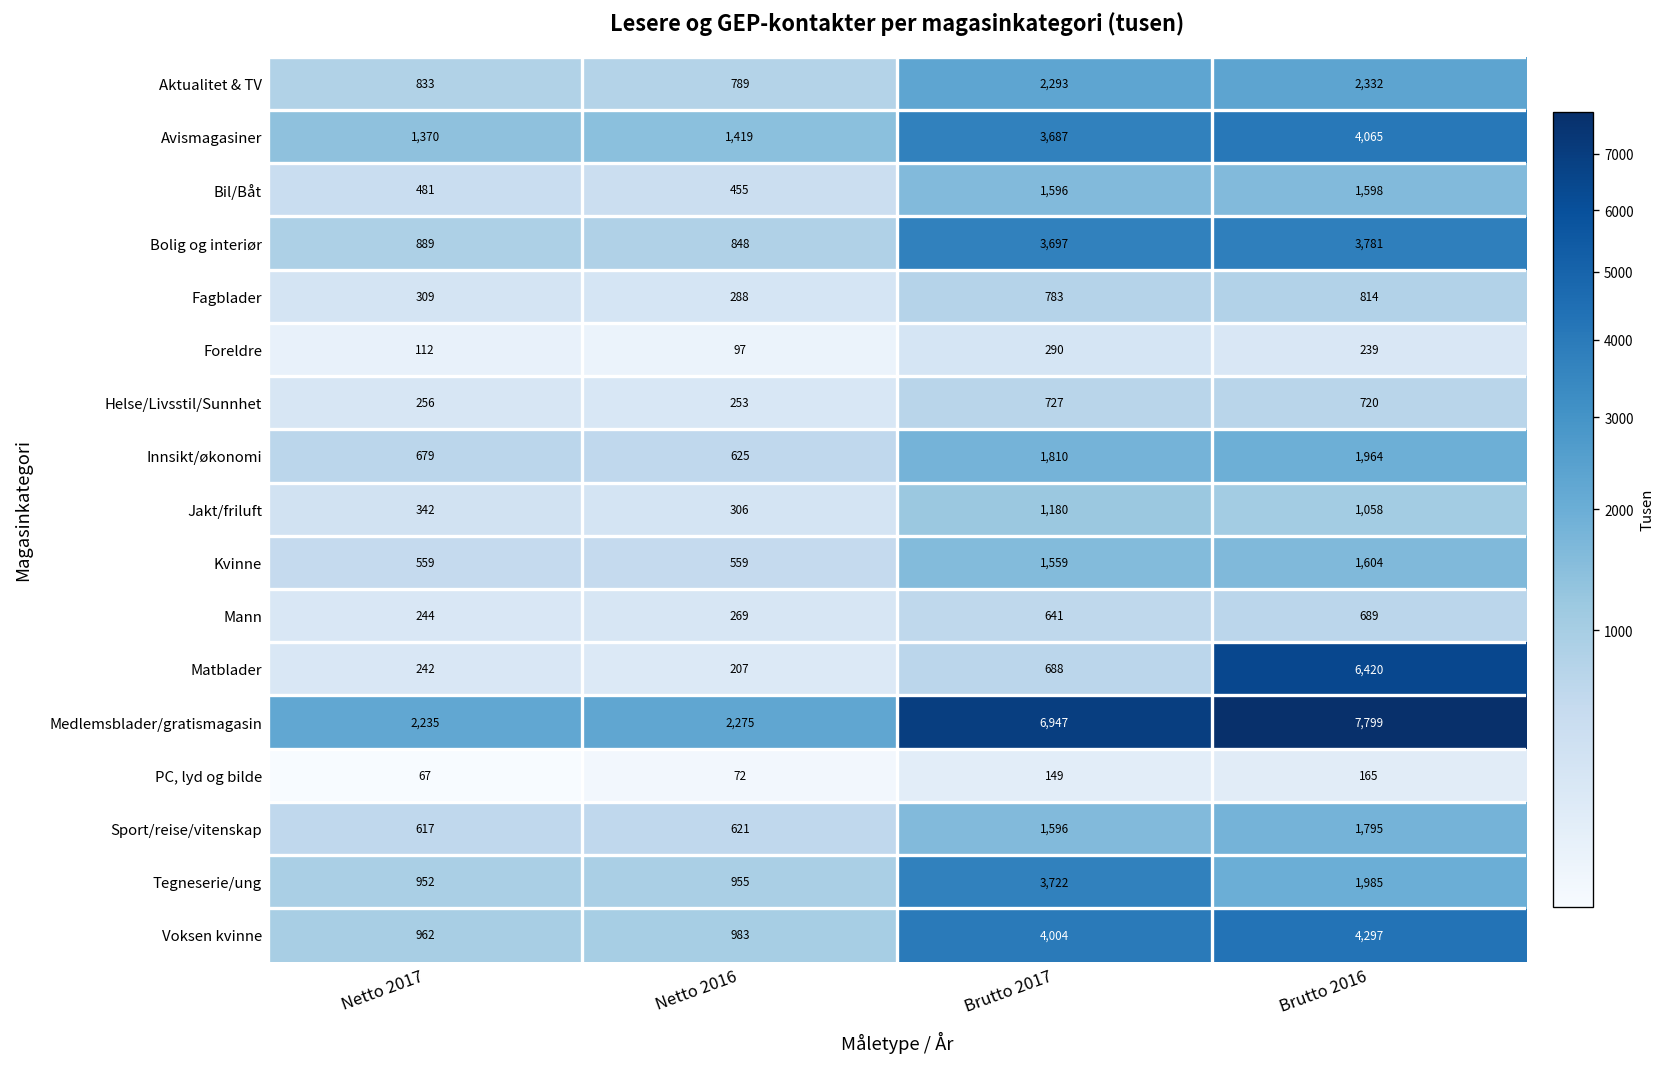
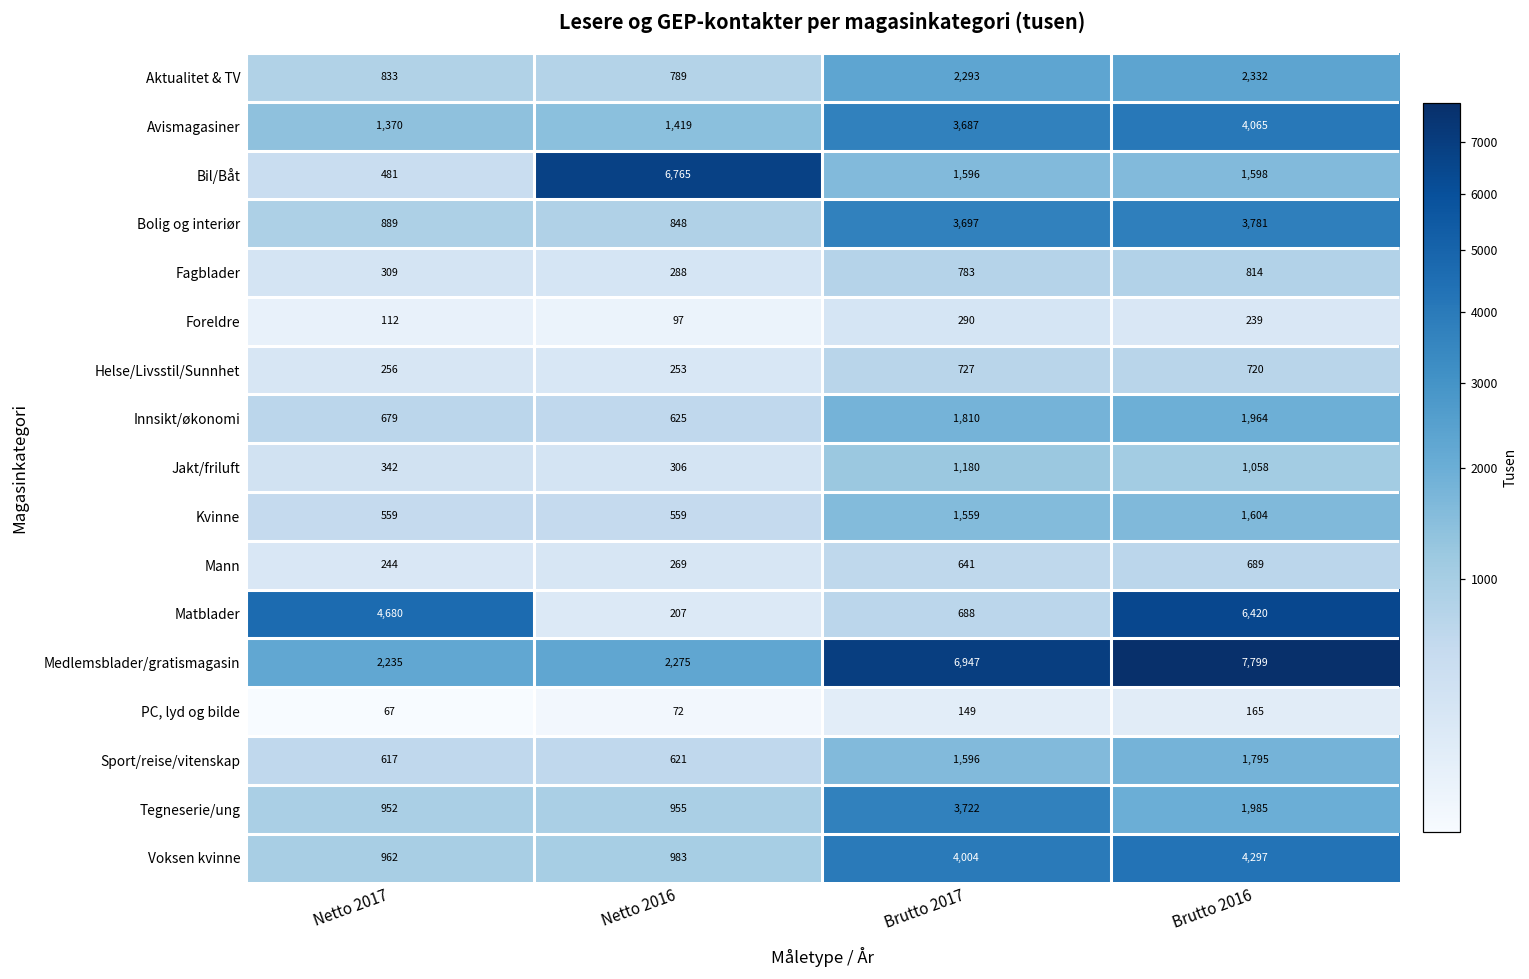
Bil/Båt, Netto 2016: 455 -> 6,765
Matblader, Netto 2017: 242 -> 4,680
